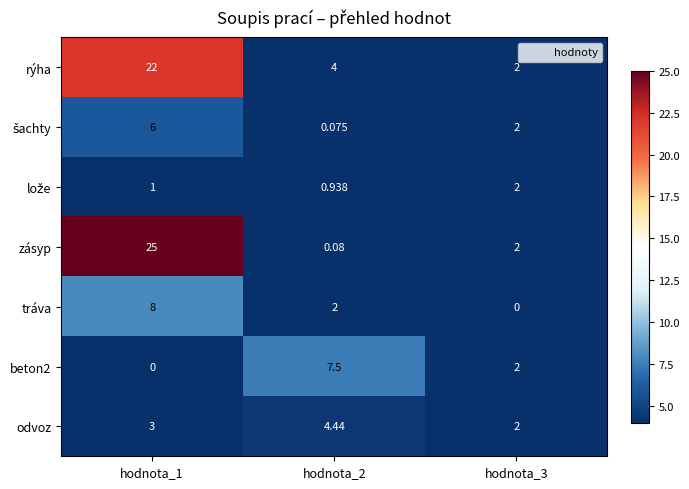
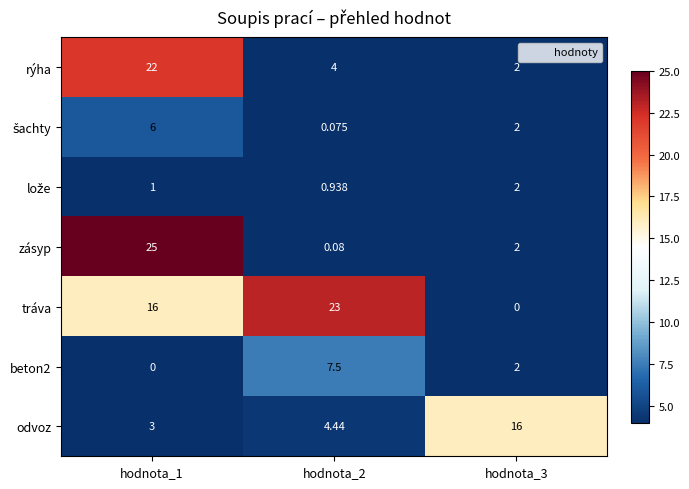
tráva, hodnota_1: 8 -> 16
tráva, hodnota_2: 2 -> 23
odvoz, hodnota_3: 2 -> 16
